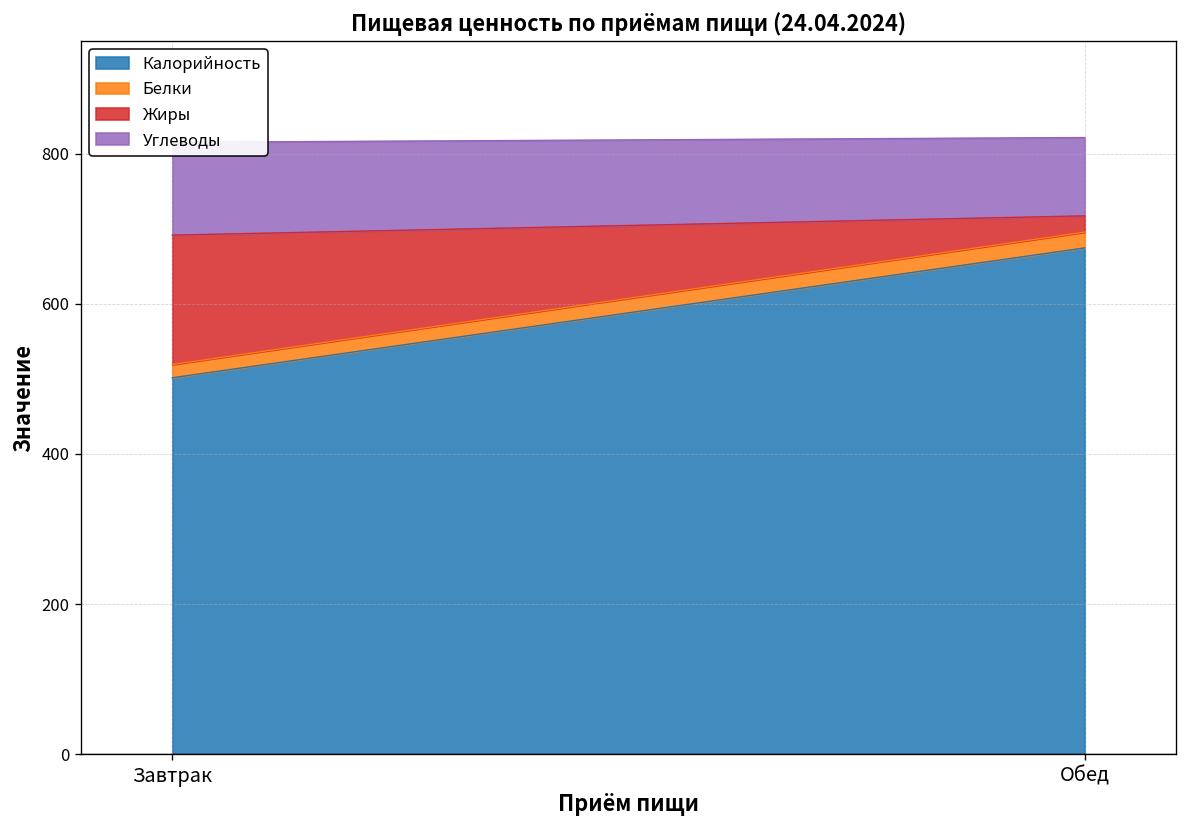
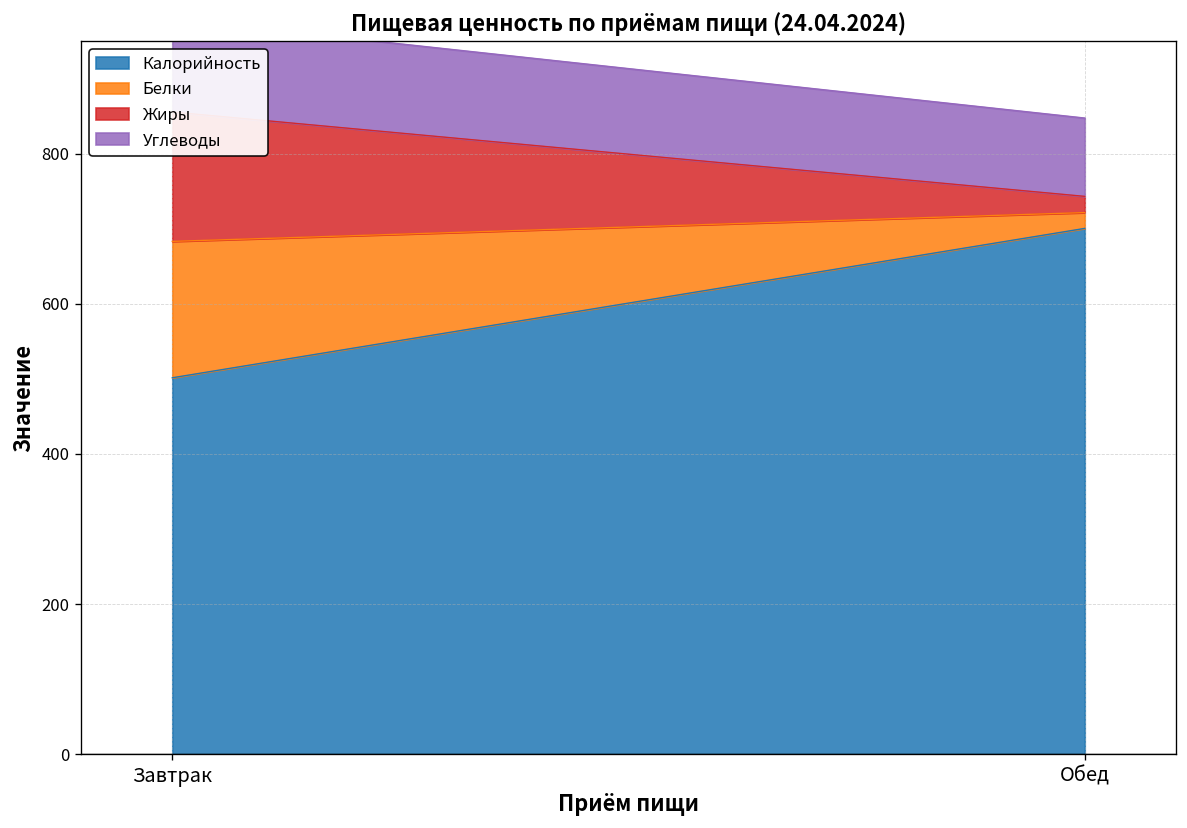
Белки, Завтрак: 20 -> 180
Калорийность, Обед: 670 -> 700
